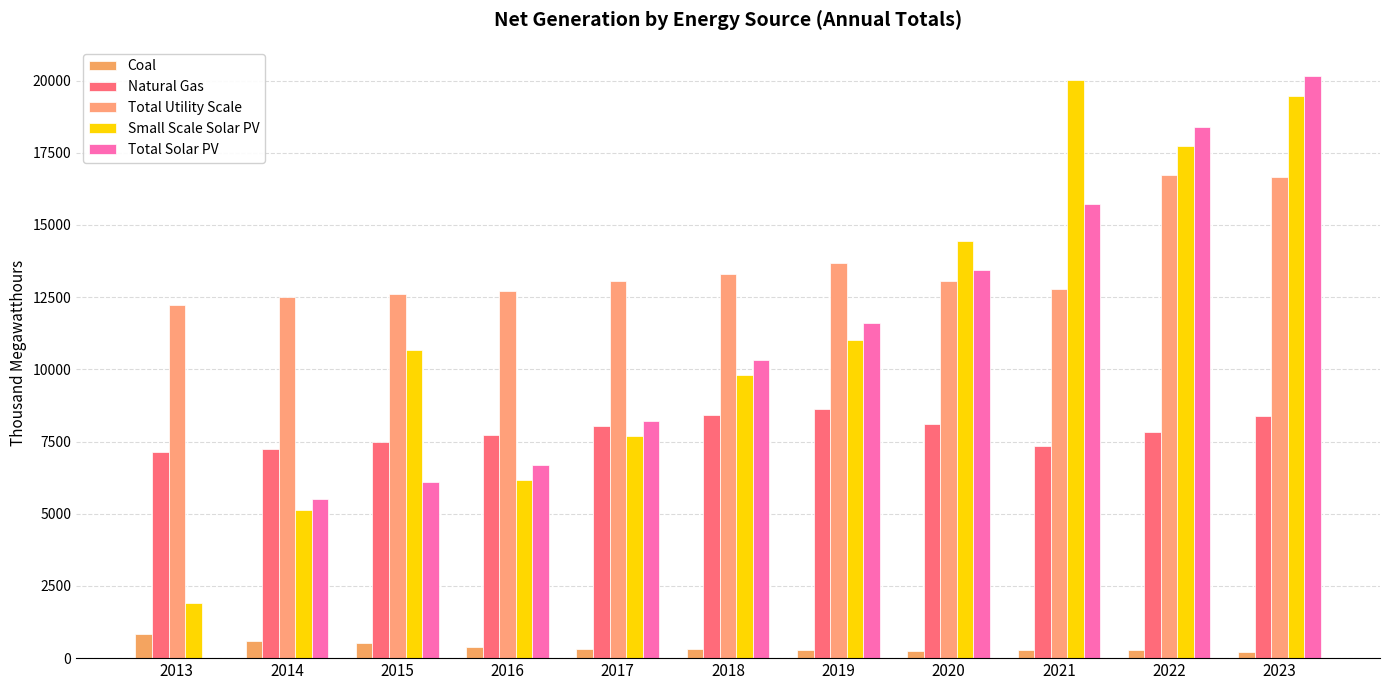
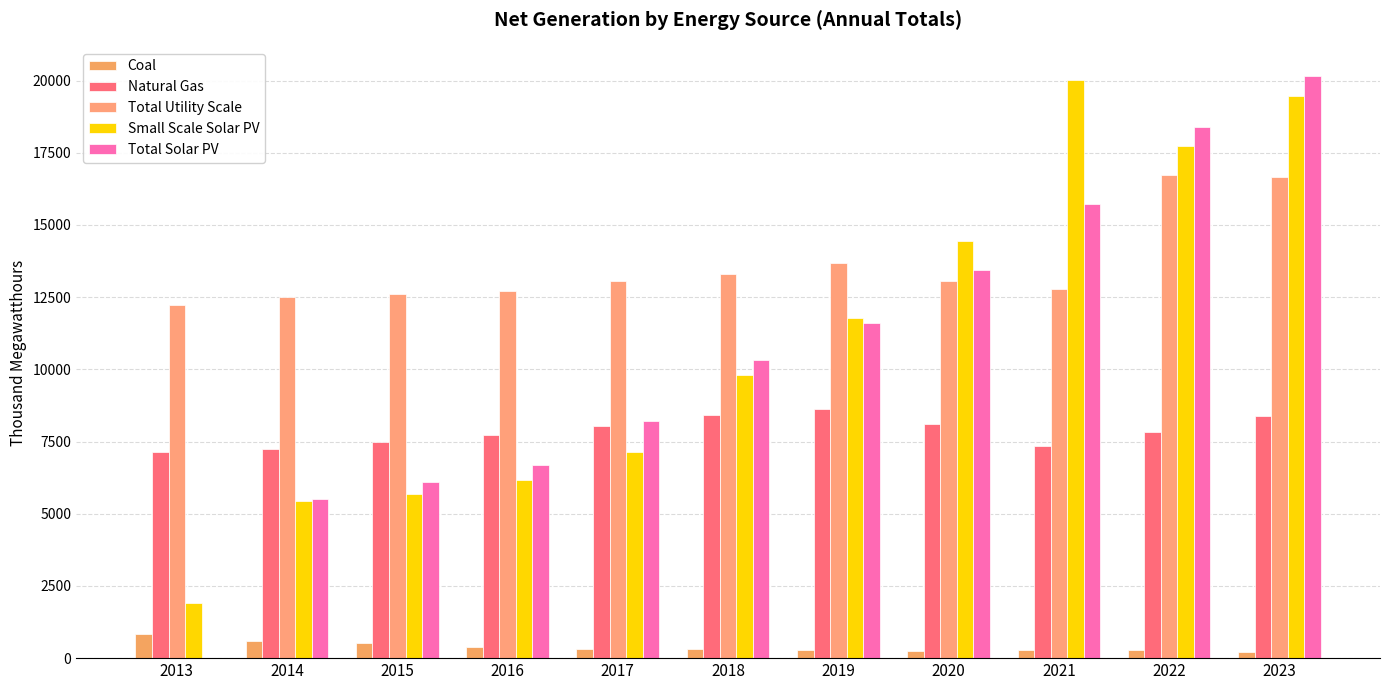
Small Scale Solar PV, 2014: 5100 -> 5400
Small Scale Solar PV, 2015: 10700 -> 5700
Small Scale Solar PV, 2017: 7700 -> 7200
Small Scale Solar PV, 2019: 11000 -> 11800
